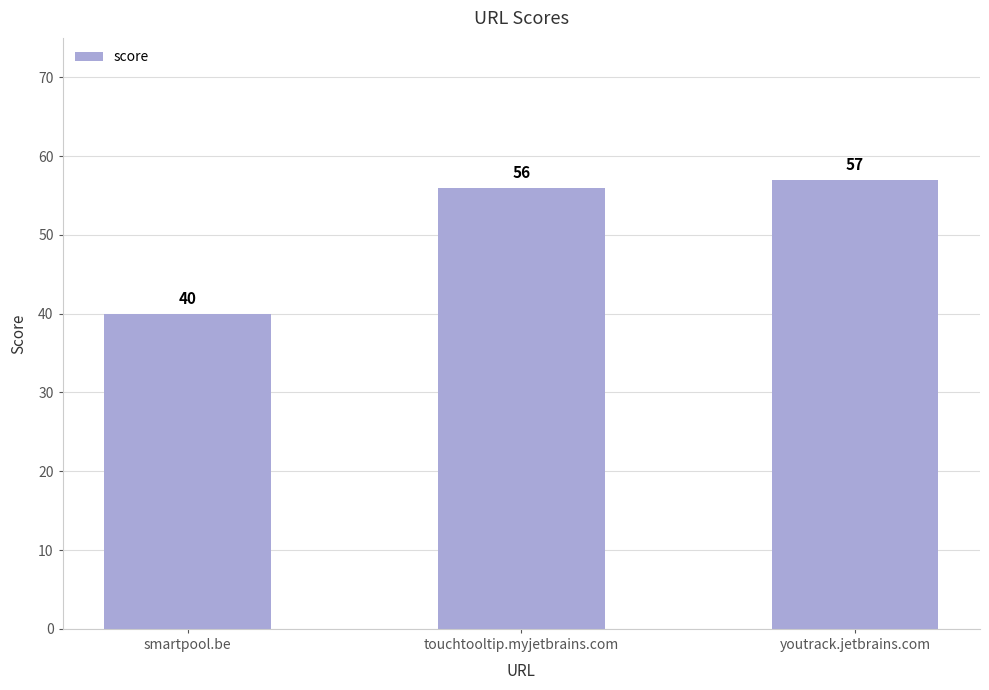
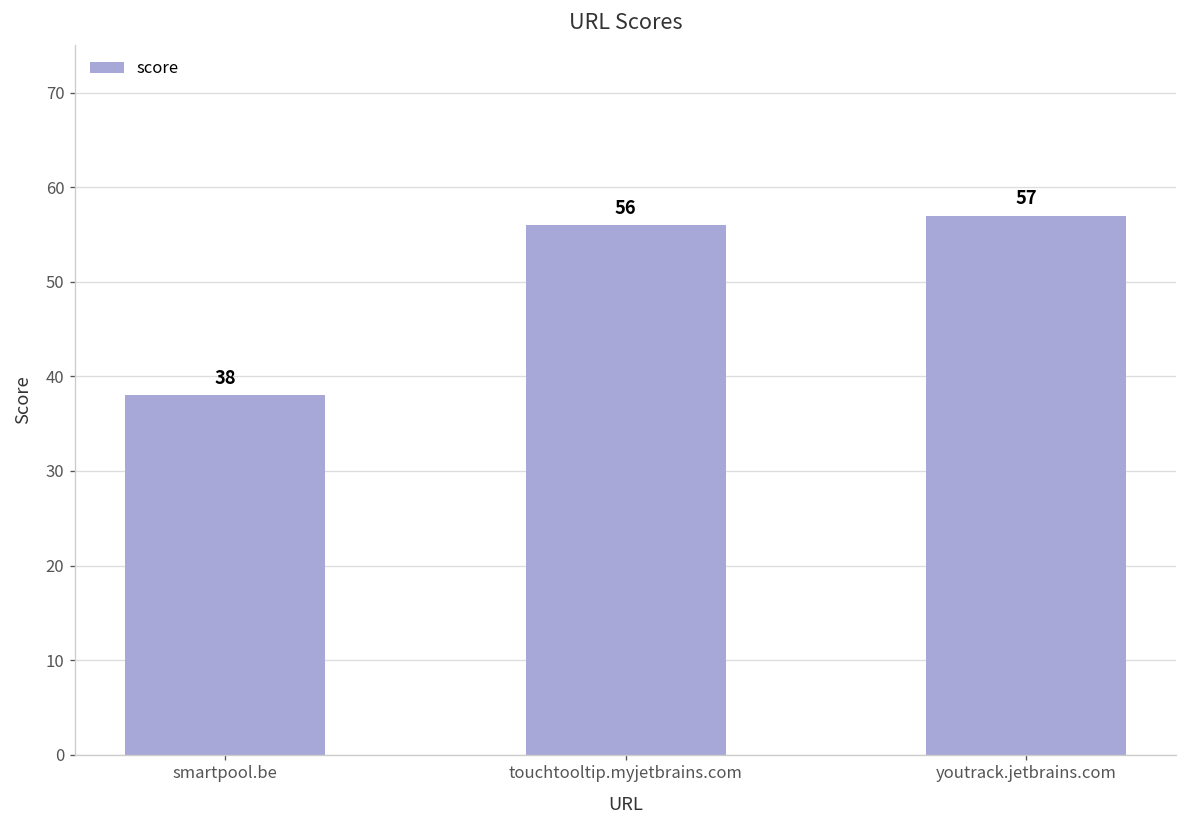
smartpool.be: 40 -> 38
